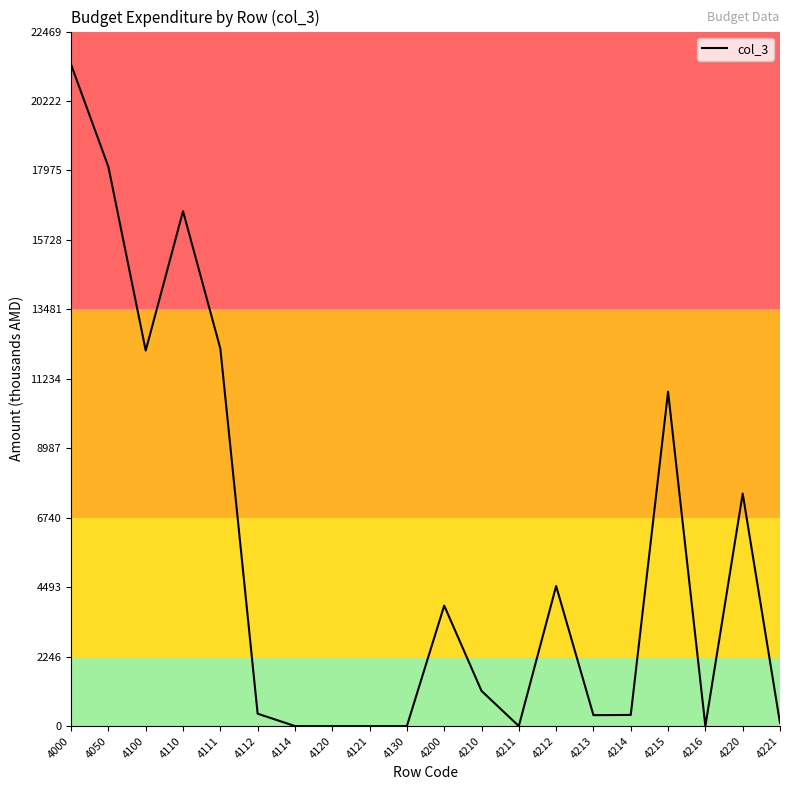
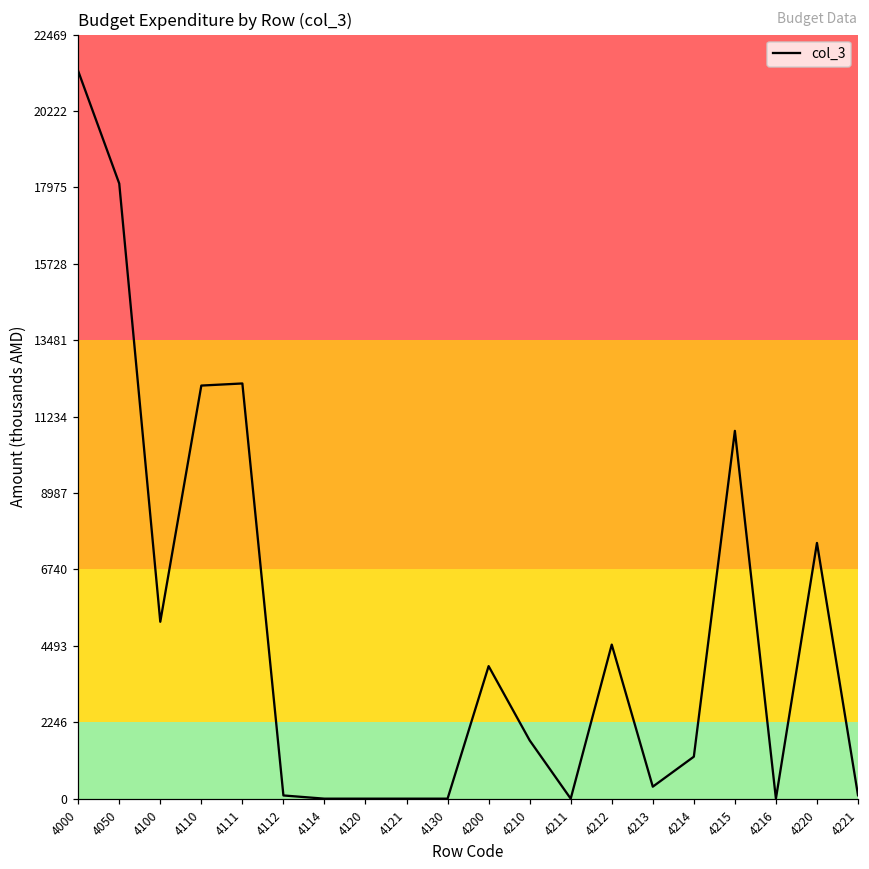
4100: 12200 -> 5200
4110: 16700 -> 12200
4112: 400 -> 100
4210: 1100 -> 1700
4214: 400 -> 1200
